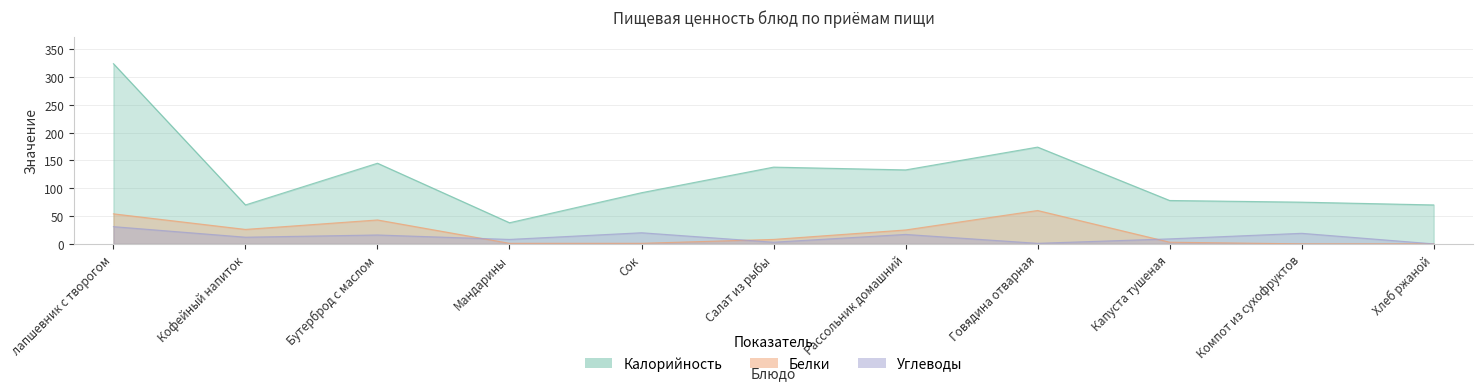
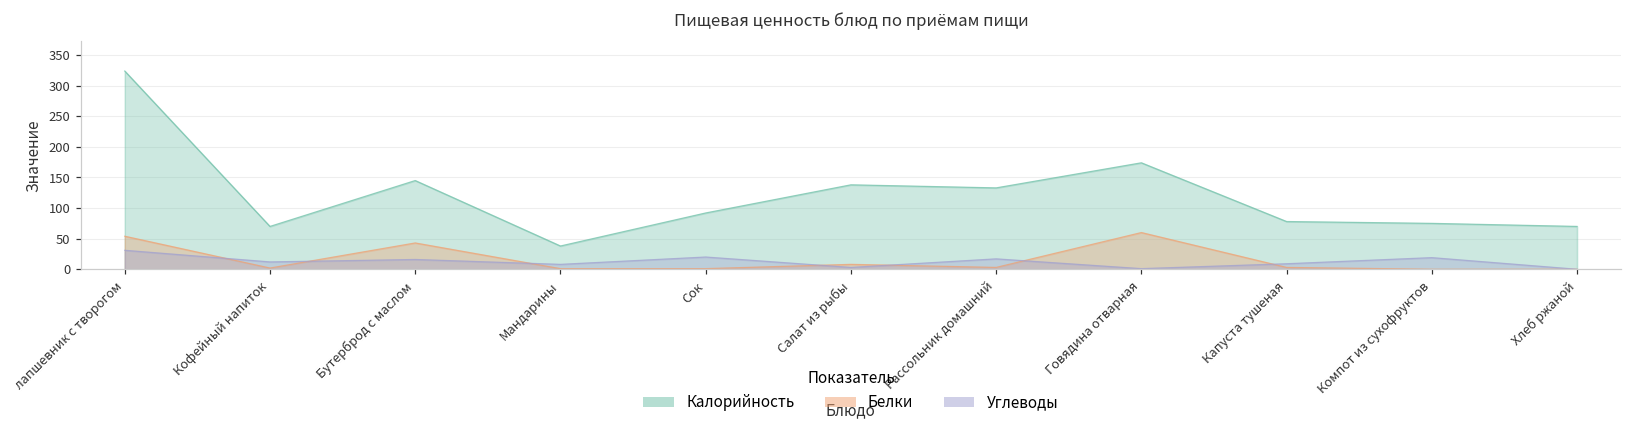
Белки, Кофейный напиток: 30 -> 0
Белки, Рассольник домашний: 30 -> 0
